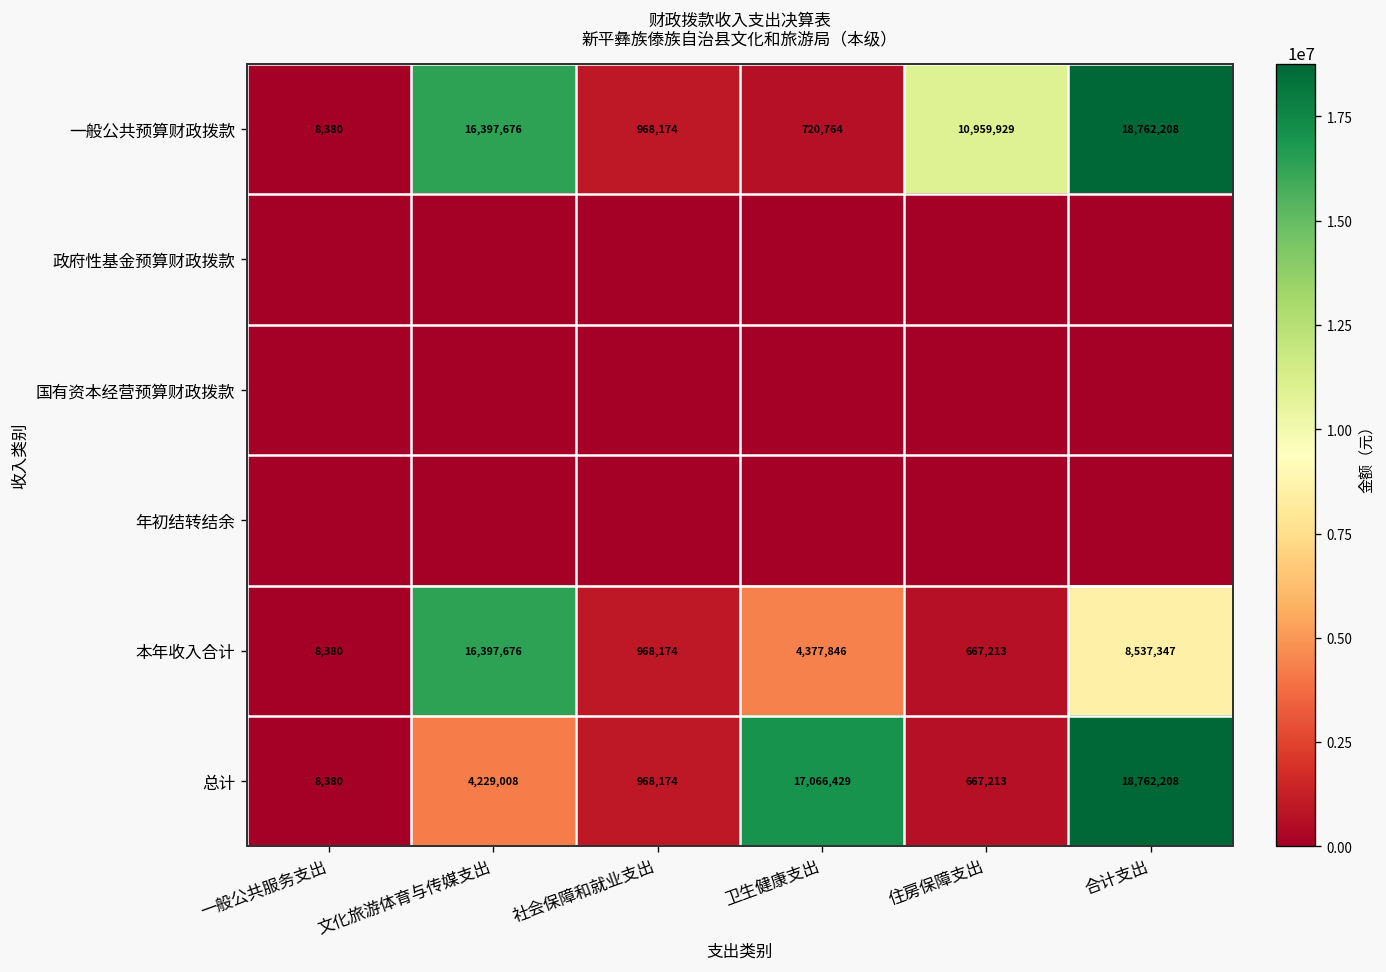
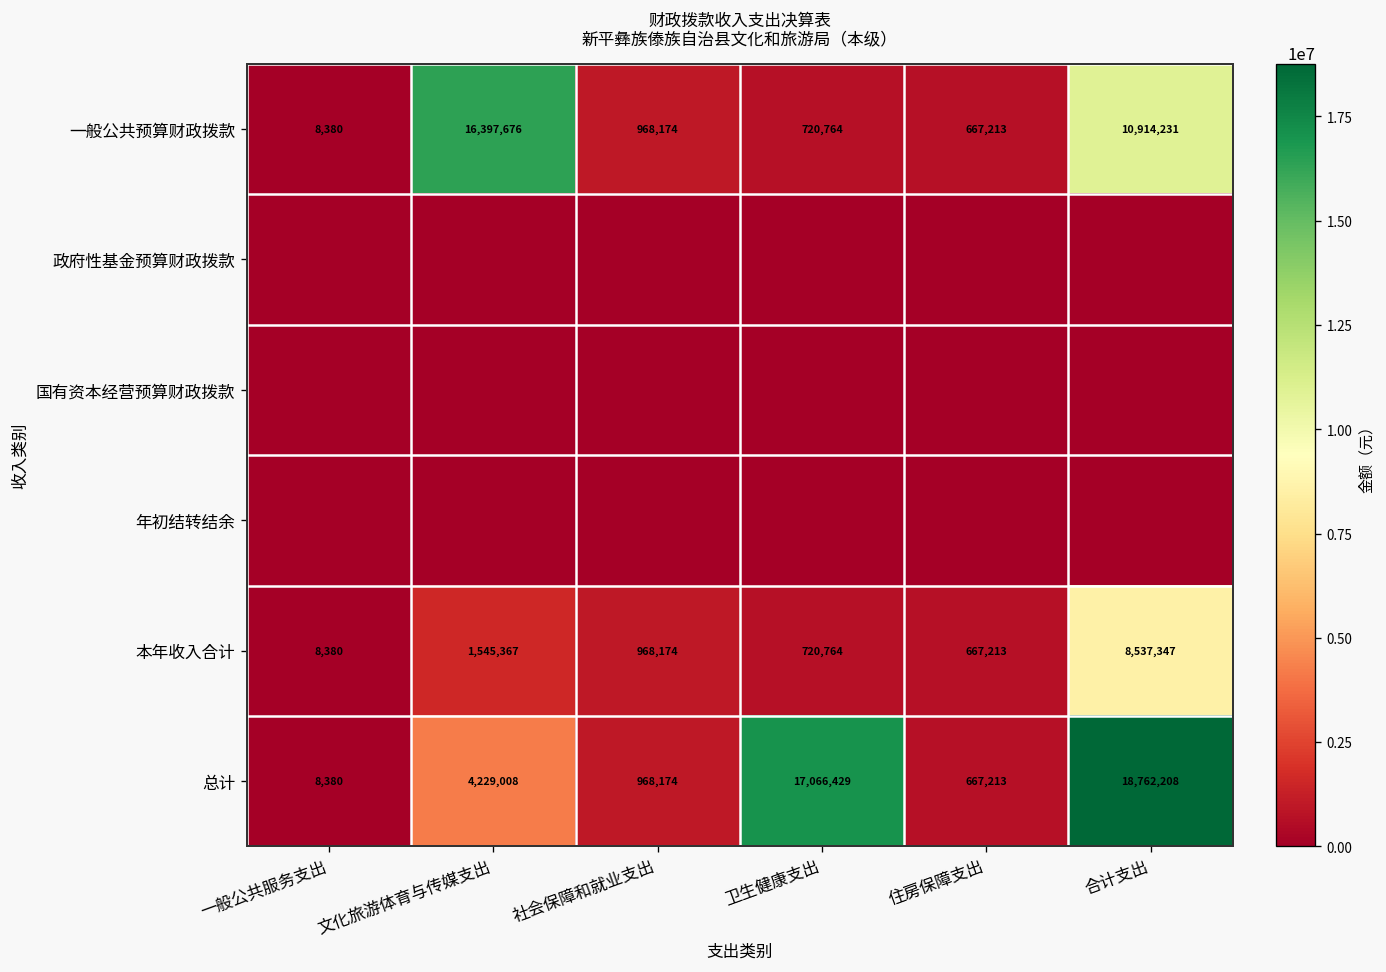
一般公共预算财政拨款, 住房保障支出: 10,959,929 -> 667,213
一般公共预算财政拨款, 合计支出: 18,762,208 -> 10,914,231
本年收入合计, 文化旅游体育与传媒支出: 16,397,676 -> 1,545,367
本年收入合计, 卫生健康支出: 4,377,846 -> 720,764
